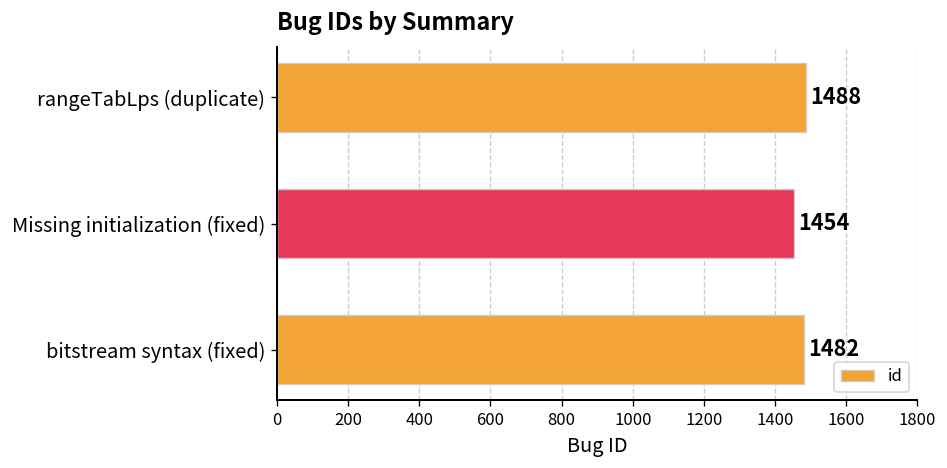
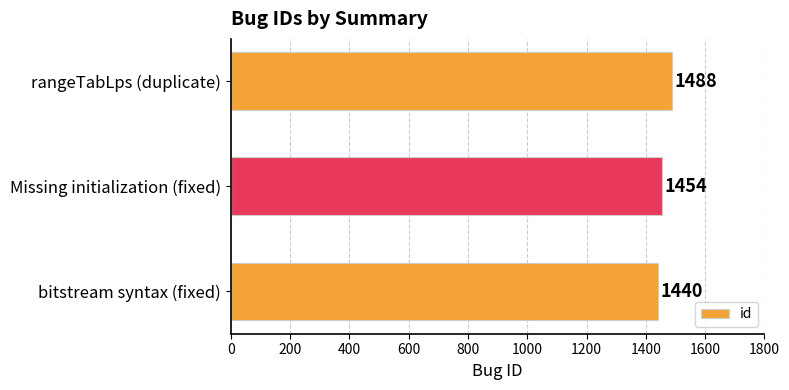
bitstream syntax (fixed): 1482 -> 1440
